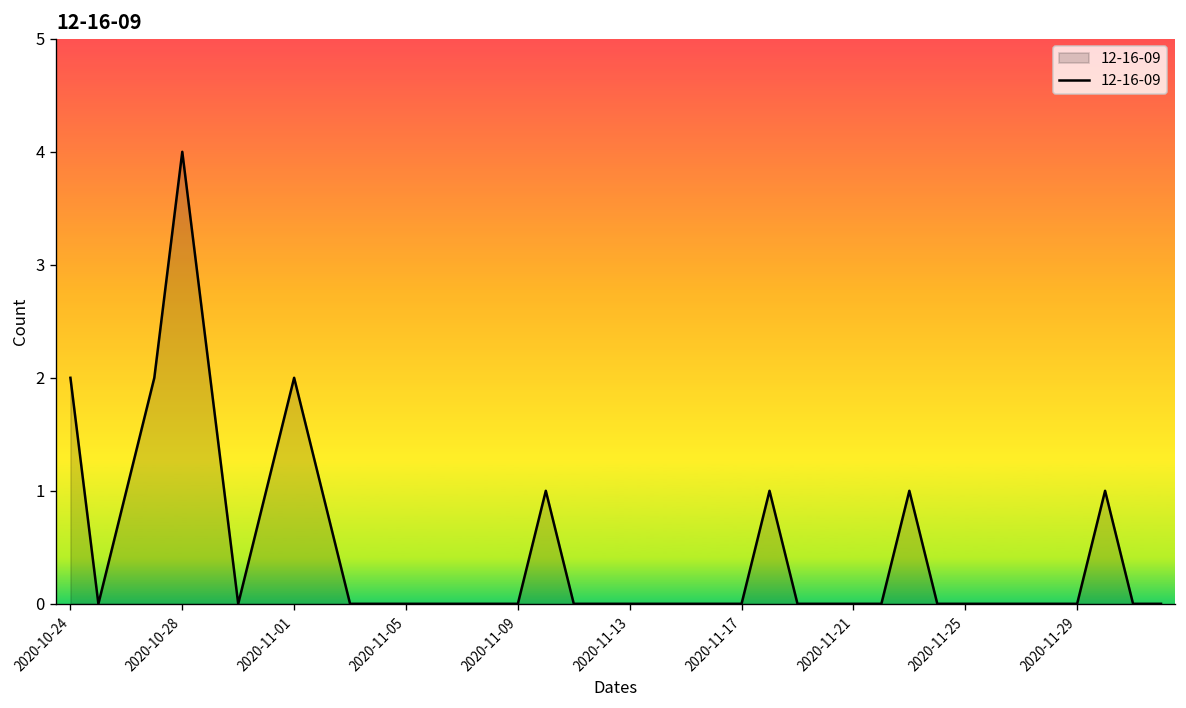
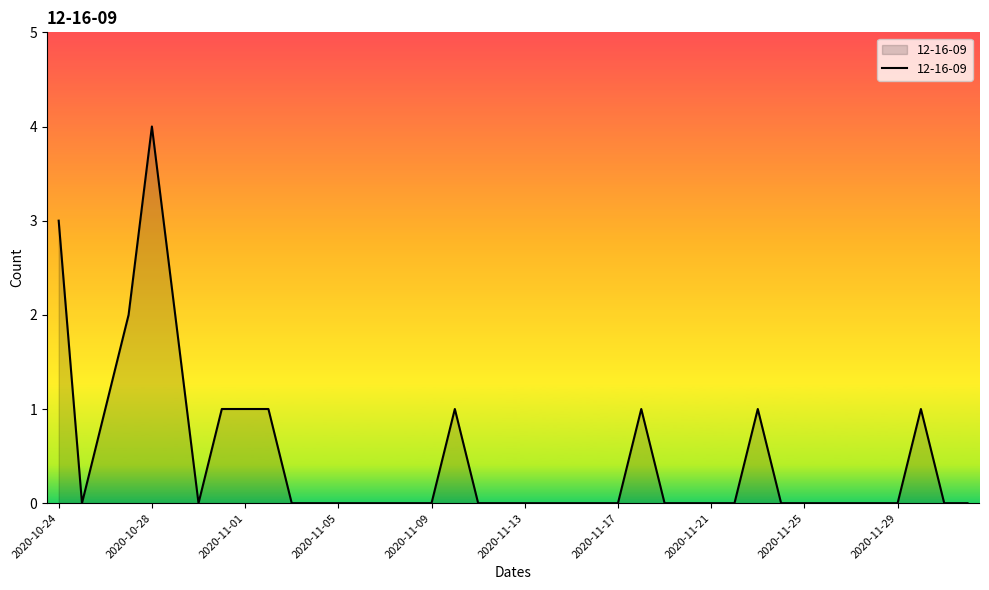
2020-10-24: 2 -> 3
2020-11-01: 2 -> 1
